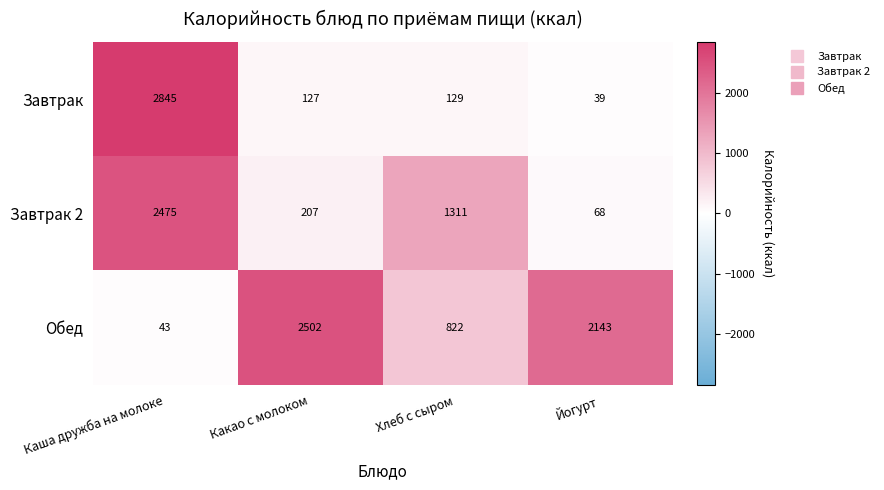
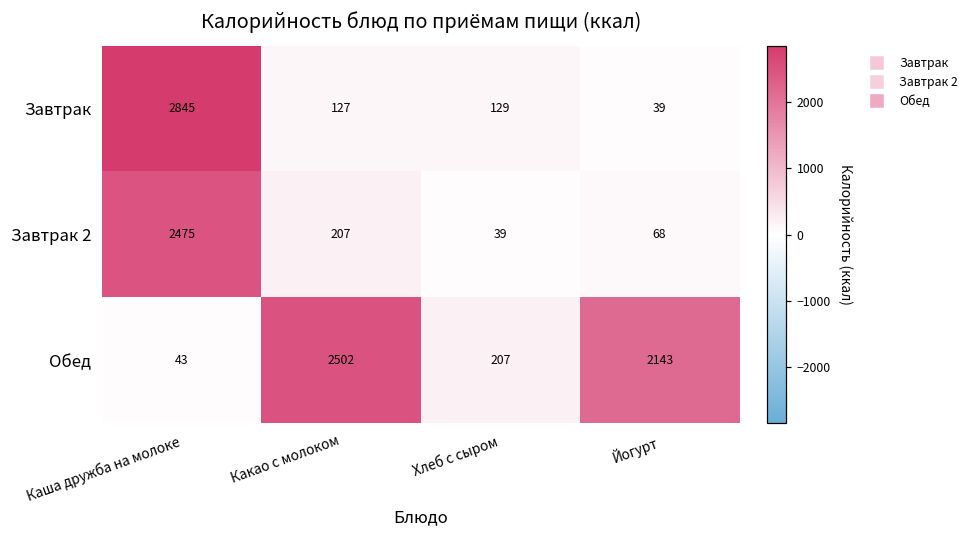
Завтрак 2, Хлеб с сыром: 1311 -> 39
Обед, Хлеб с сыром: 822 -> 207
